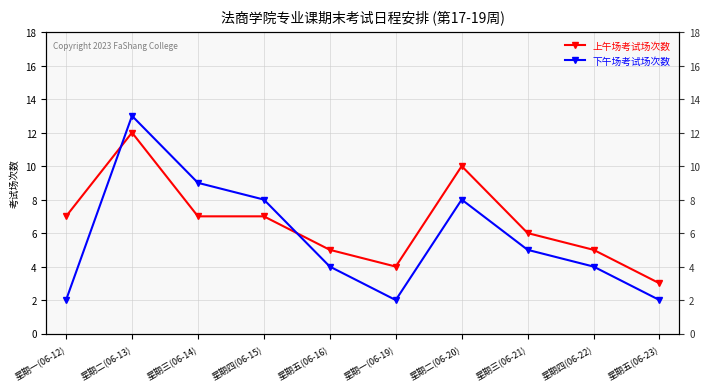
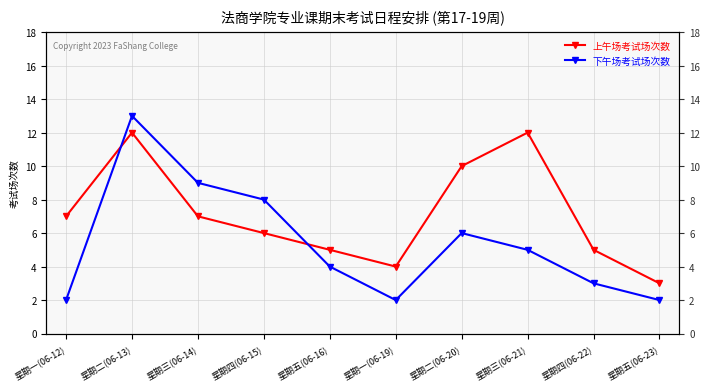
上午场考试场次数, 星期四(06-15): 7 -> 6
下午场考试场次数, 星期二(06-20): 8 -> 6
上午场考试场次数, 星期三(06-21): 6 -> 12
下午场考试场次数, 星期四(06-22): 4 -> 3
